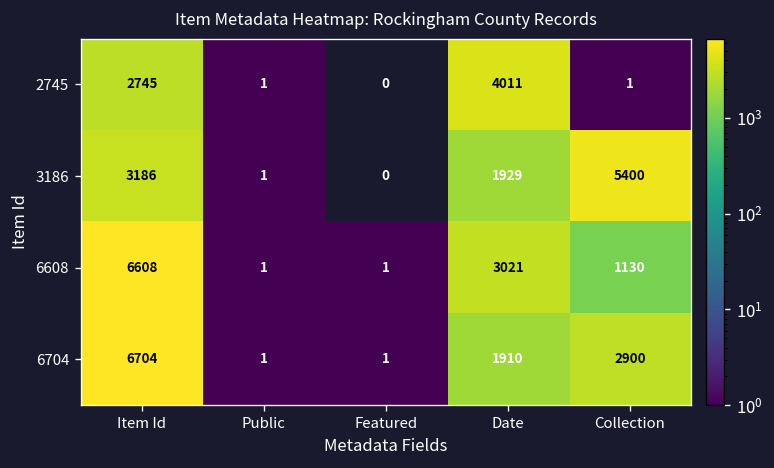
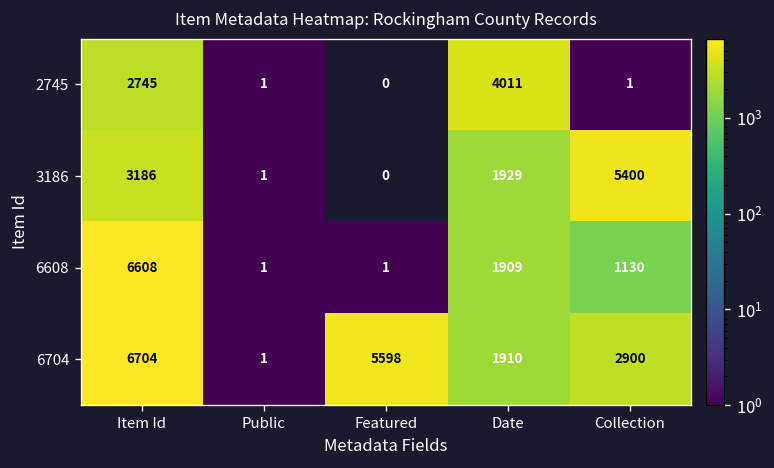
6608, Date: 3021 -> 1909
6704, Featured: 1 -> 5598
